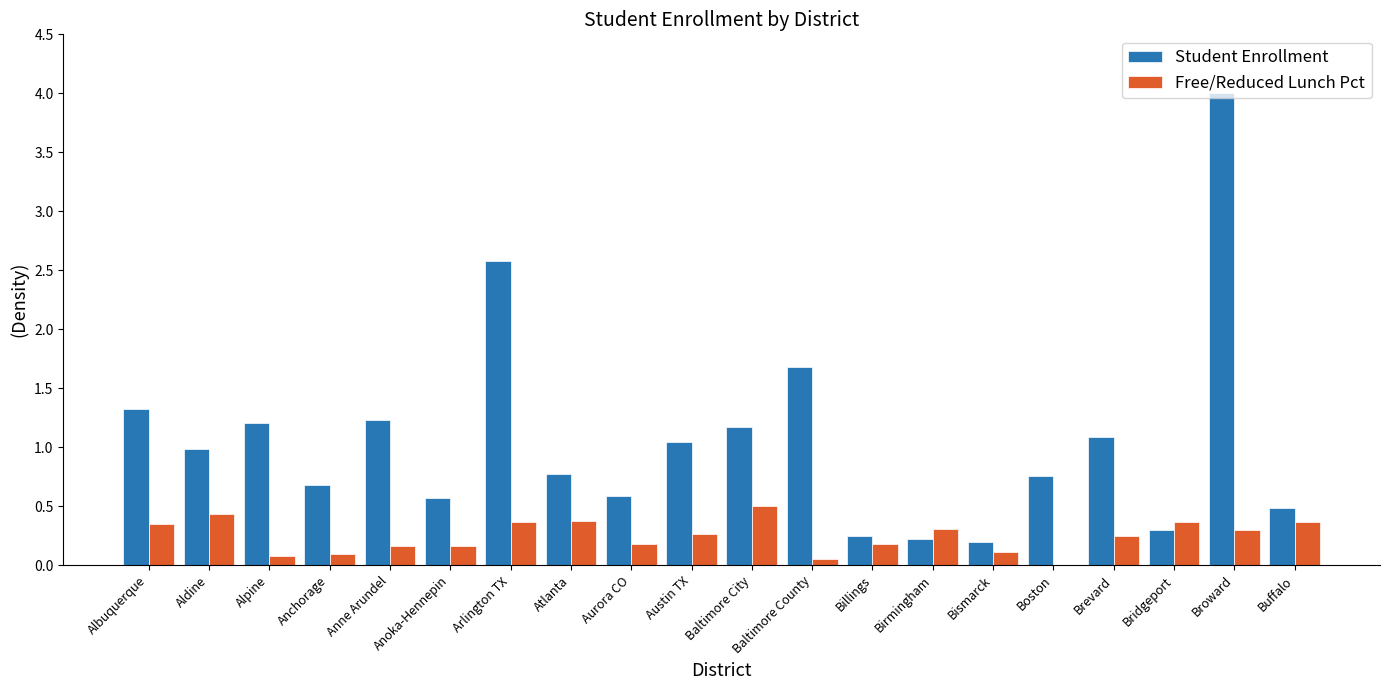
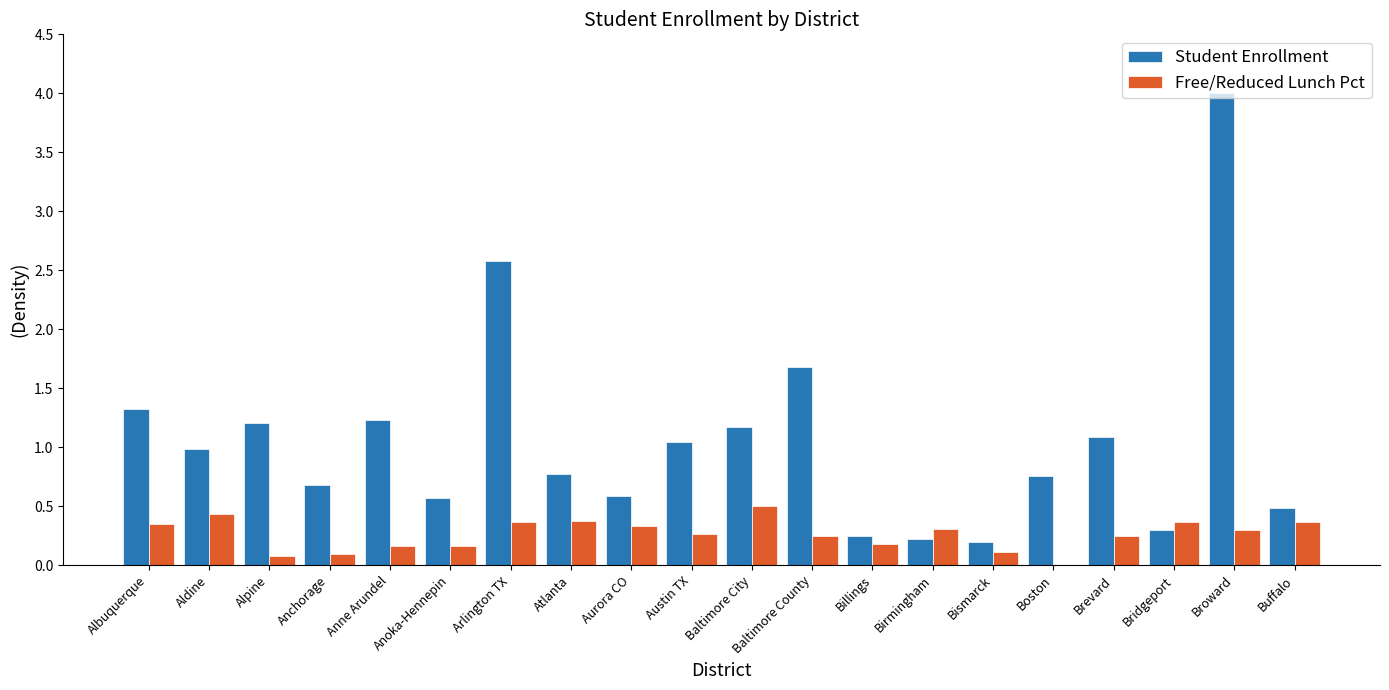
Free/Reduced Lunch Pct, Aurora CO: 0.18 -> 0.33
Free/Reduced Lunch Pct, Baltimore County: 0.05 -> 0.25
